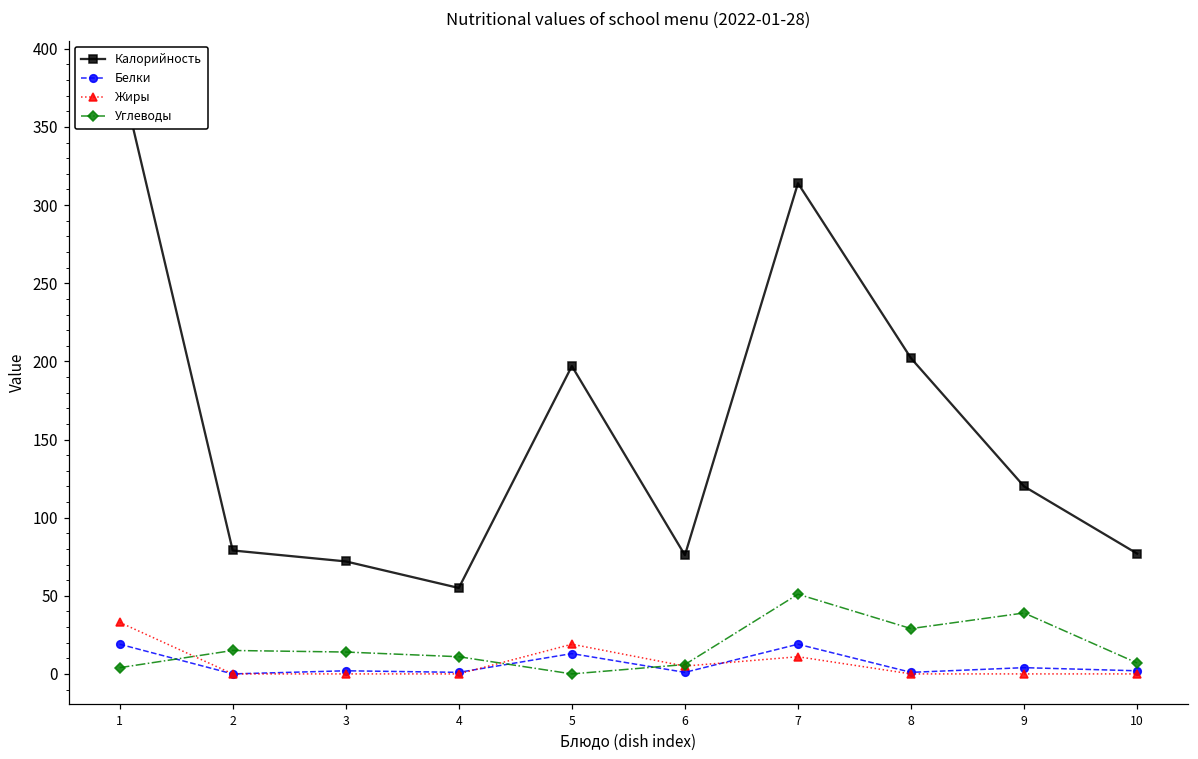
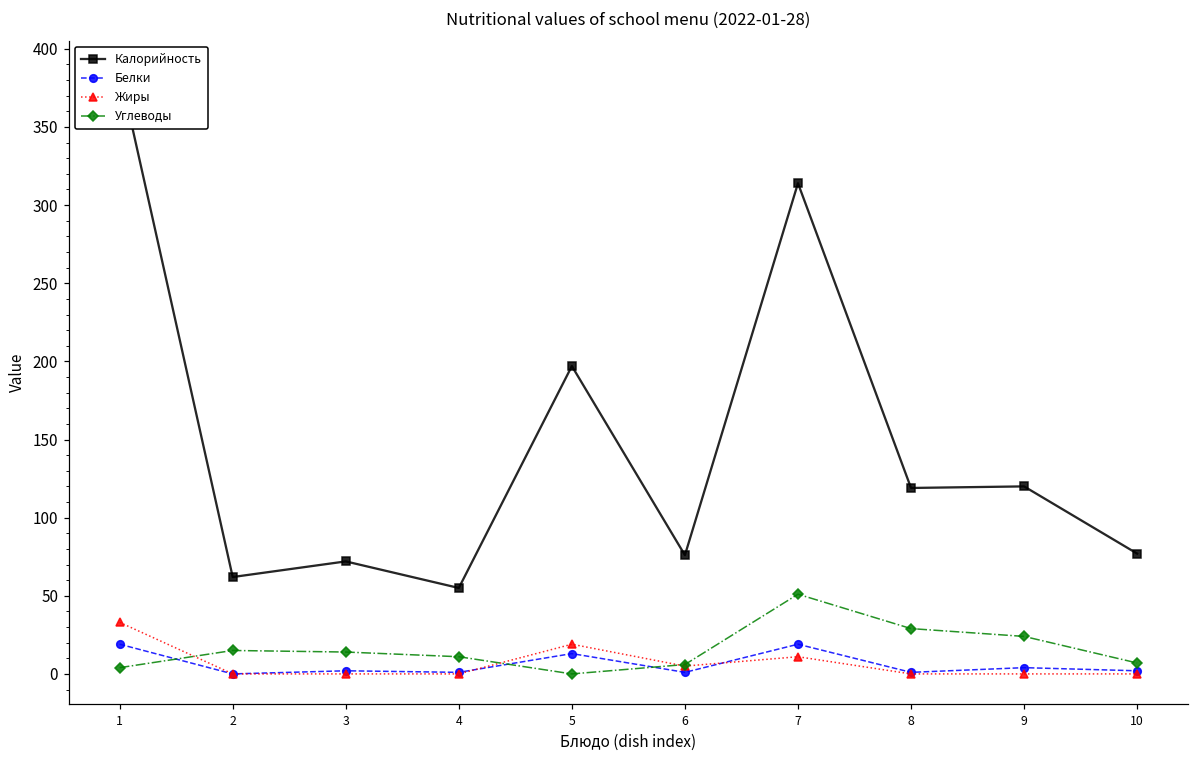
Калорийность, 2: 79 -> 62
Калорийность, 8: 202 -> 119
Углеводы, 9: 39 -> 24
